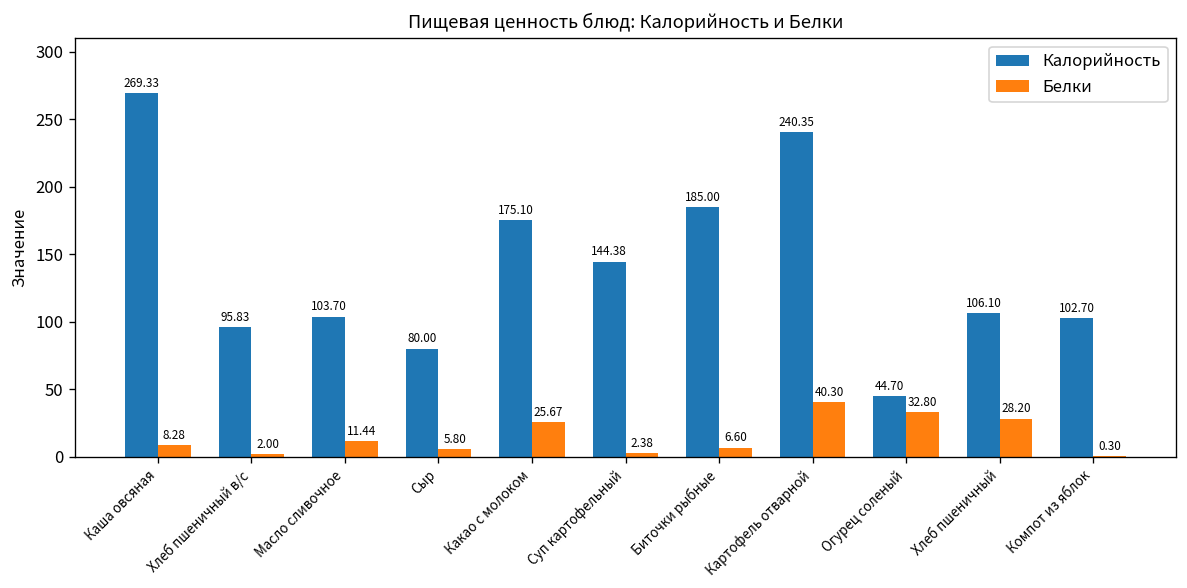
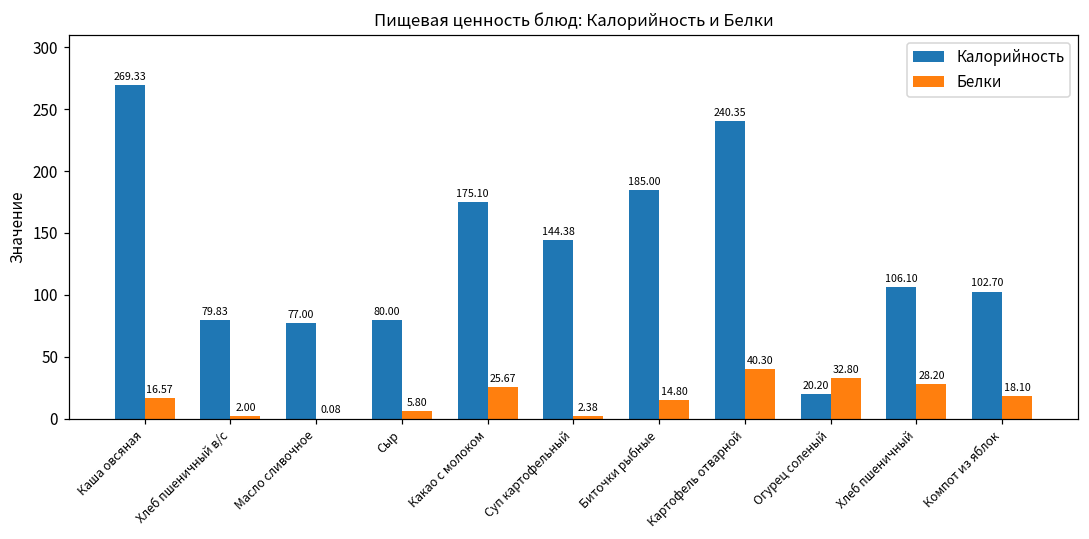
Белки, Каша овсяная: 8.28 -> 16.57
Калорийность, Хлеб пшеничный в/с: 95.83 -> 79.83
Калорийность, Масло сливочное: 103.70 -> 77.00
Белки, Масло сливочное: 11.44 -> 0.08
Белки, Биточки рыбные: 6.60 -> 14.80
Калорийность, Огурец соленый: 44.70 -> 20.20
Белки, Компот из яблок: 0.30 -> 18.10
